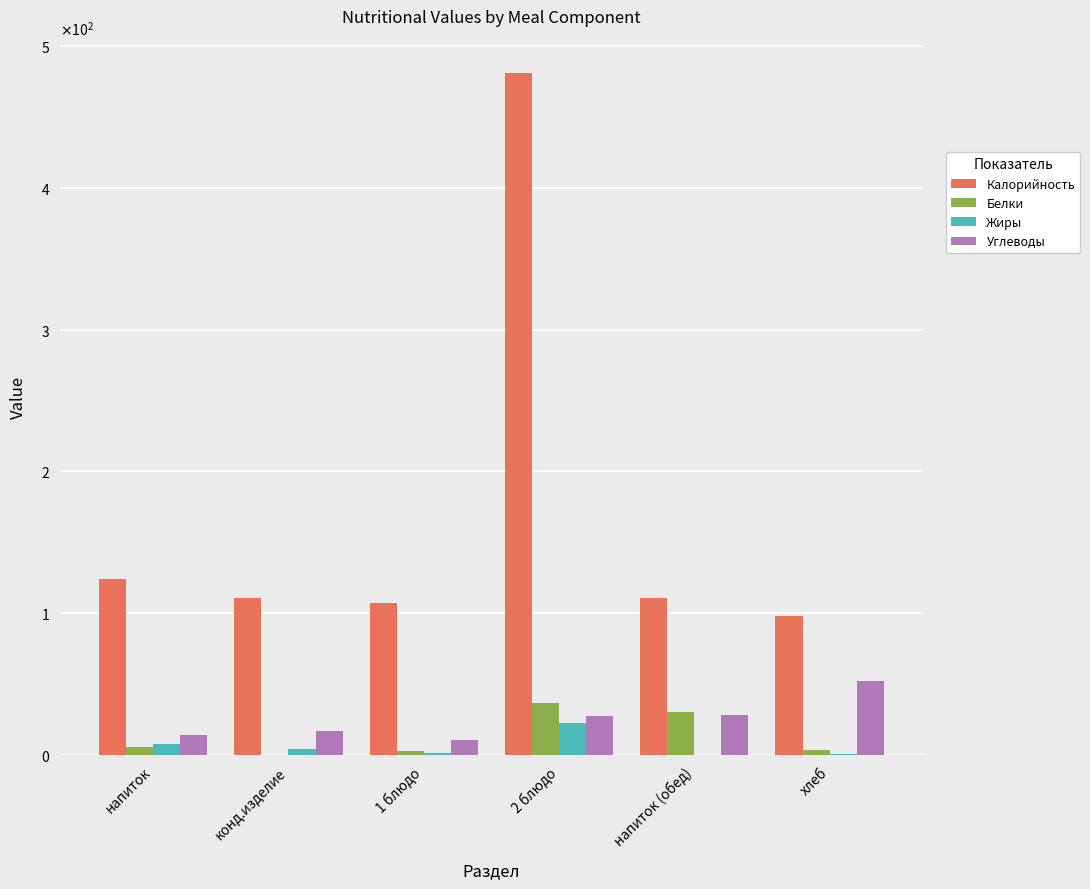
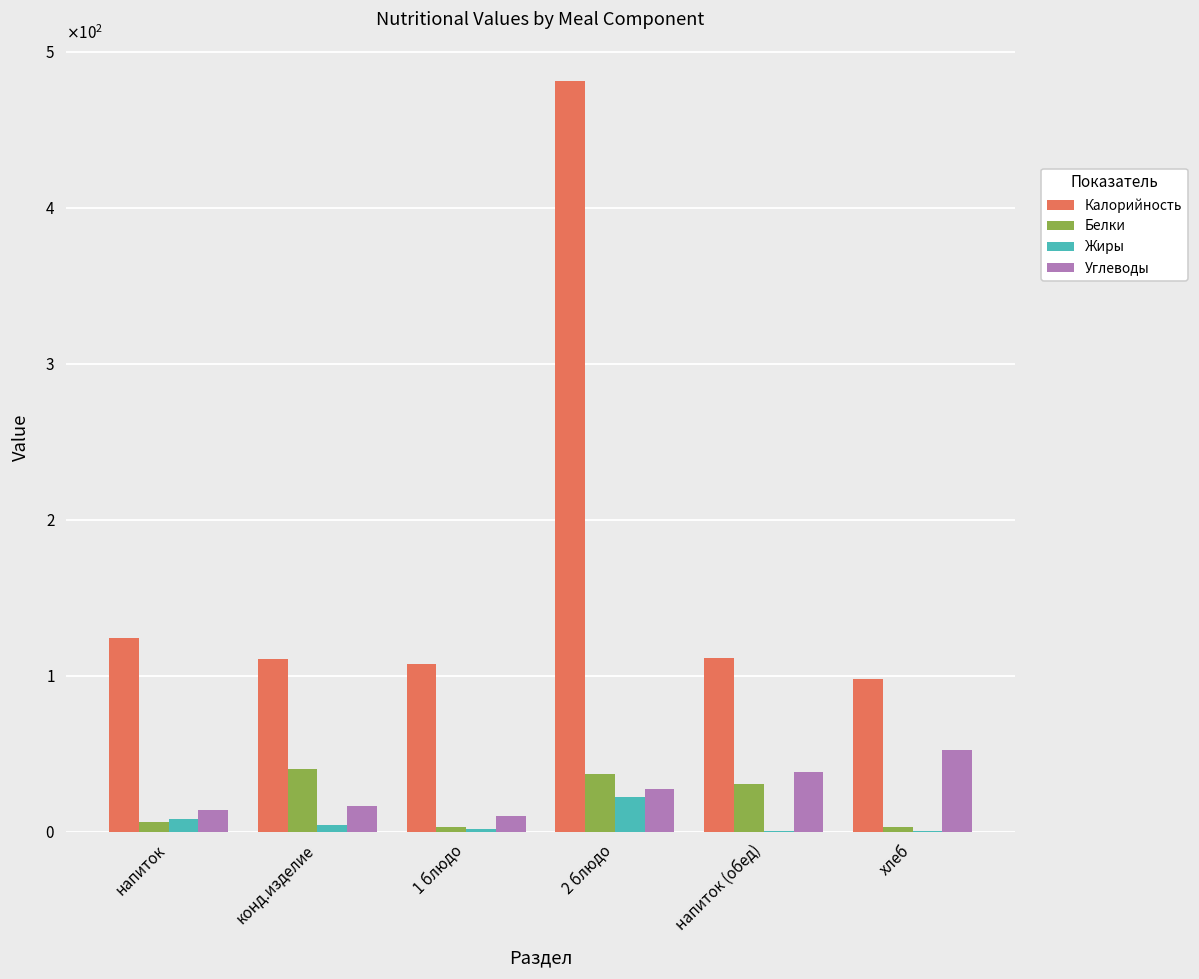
Белки, конд.изделие: 0 -> 40
Углеводы, напиток (обед): 28 -> 38
